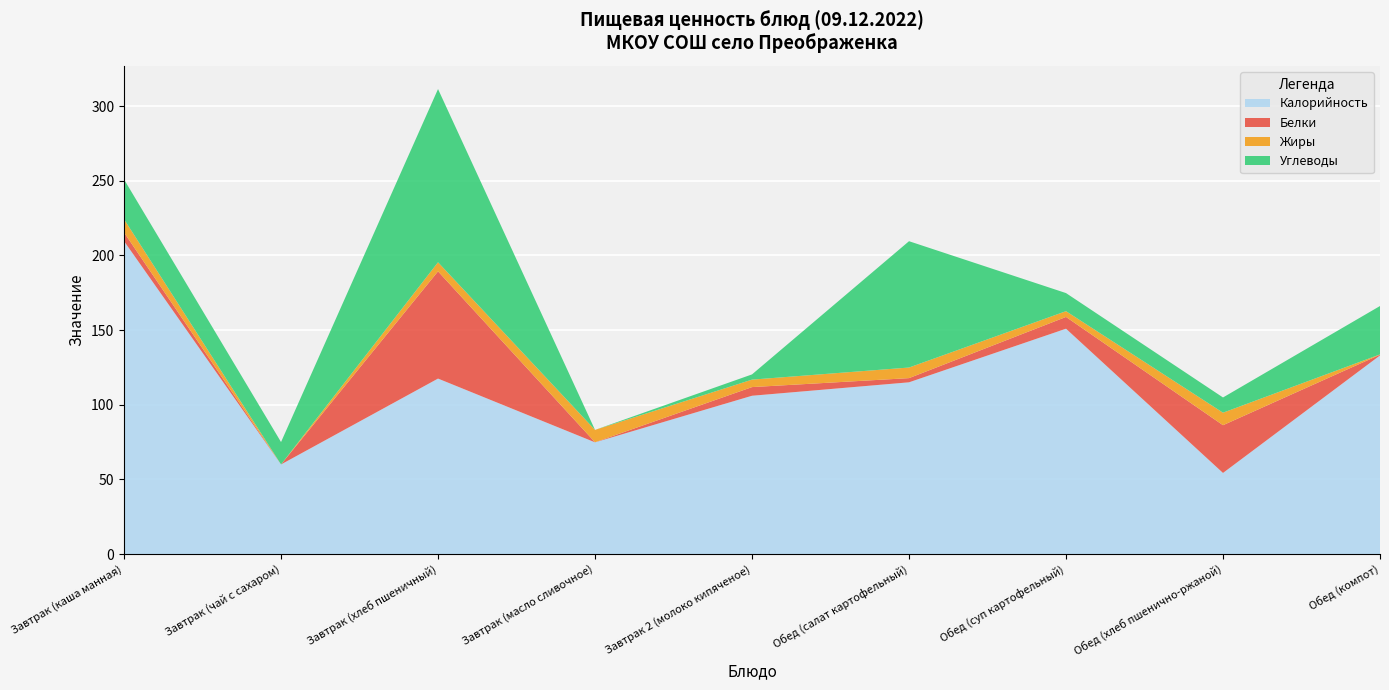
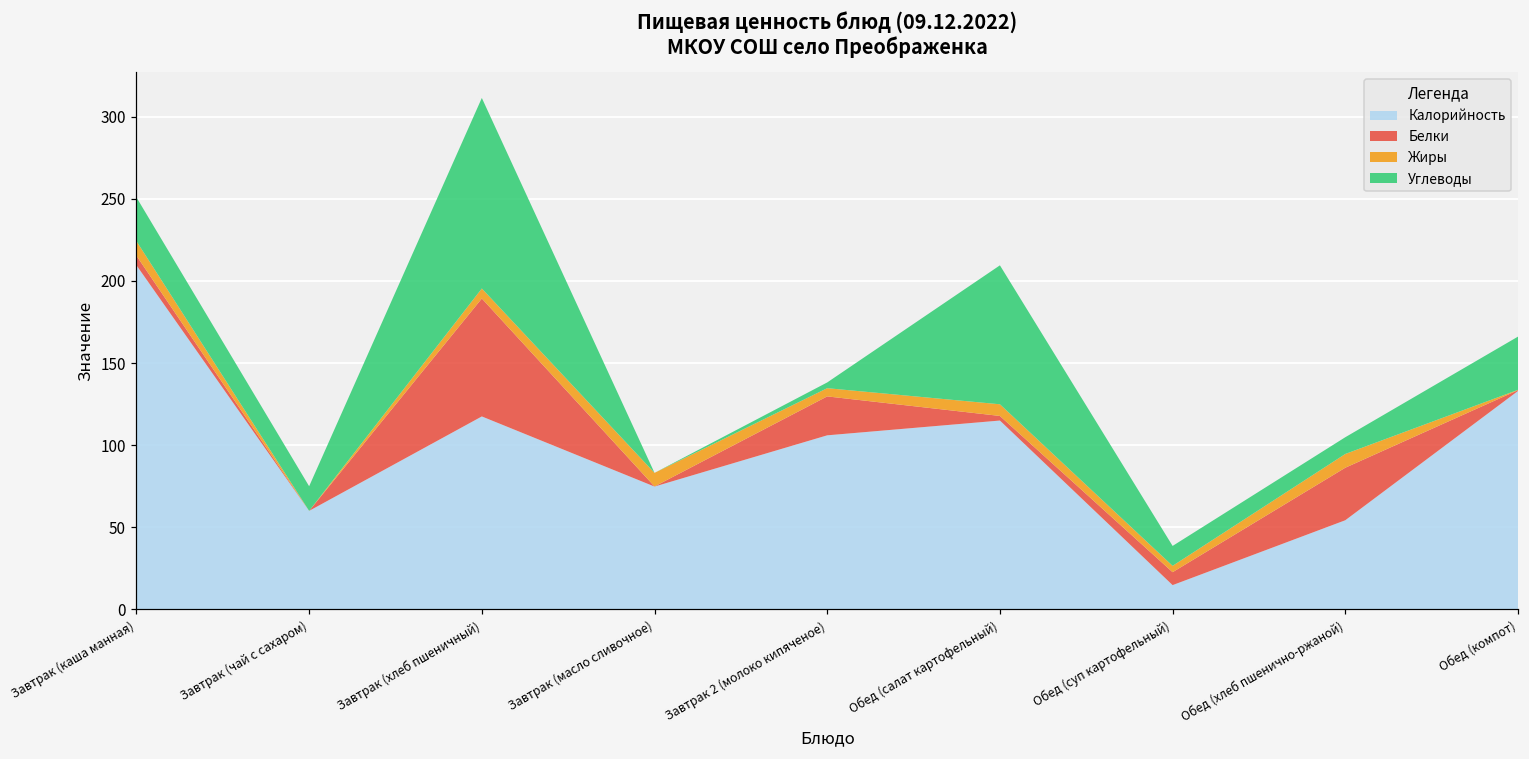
Белки, Завтрак 2 (молоко кипяченое): 6 -> 24
Калорийность, Обед (суп картофельный): 151 -> 15
